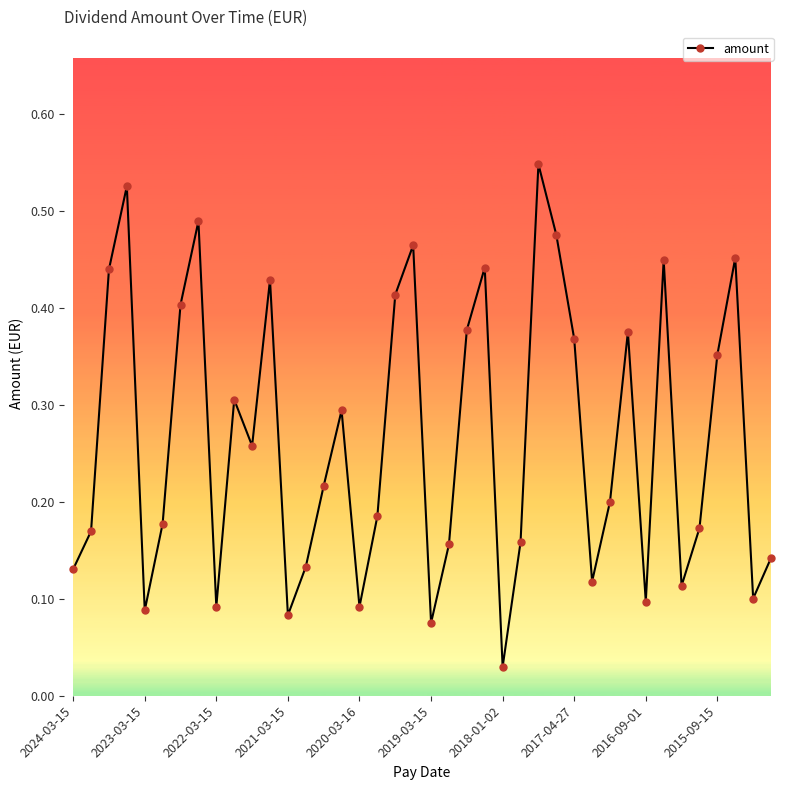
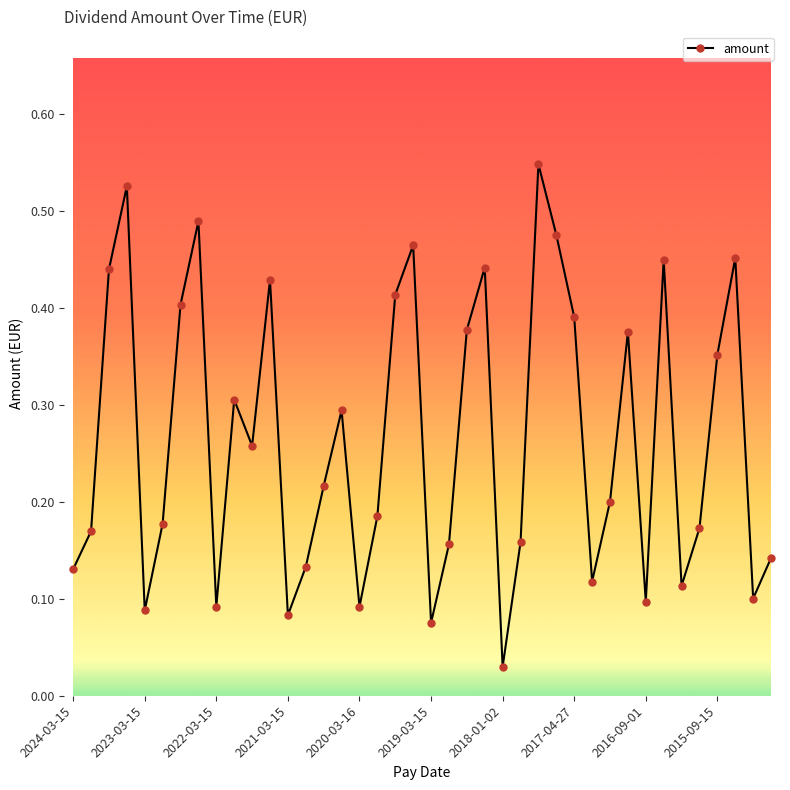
2017-04-27: 0.37 -> 0.39
